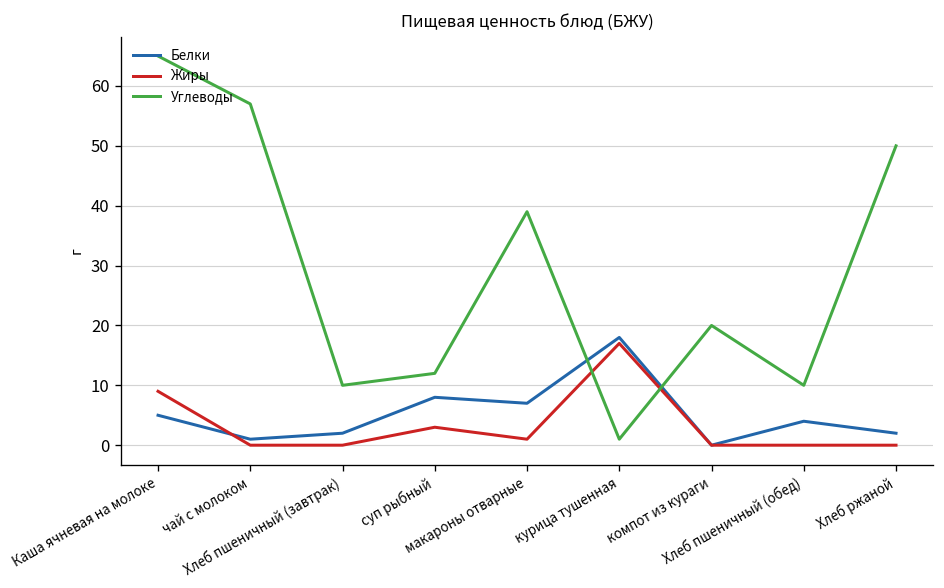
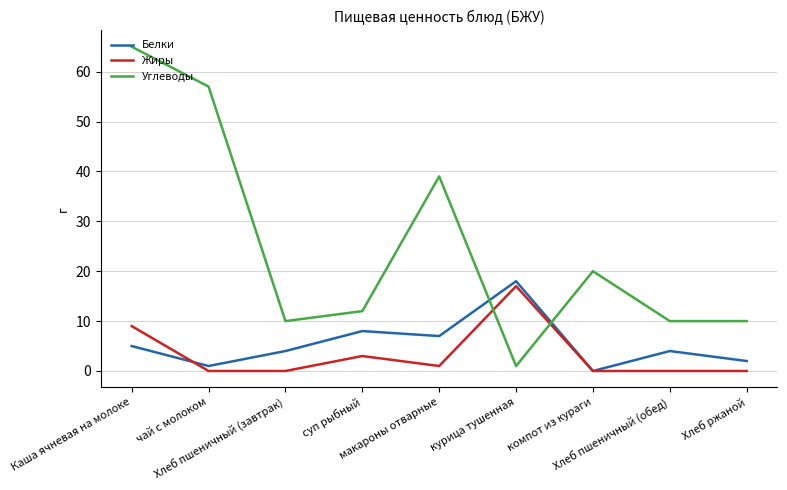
Белки, Хлеб пшеничный (завтрак): 2 -> 4
Углеводы, Хлеб ржаной: 50 -> 10
